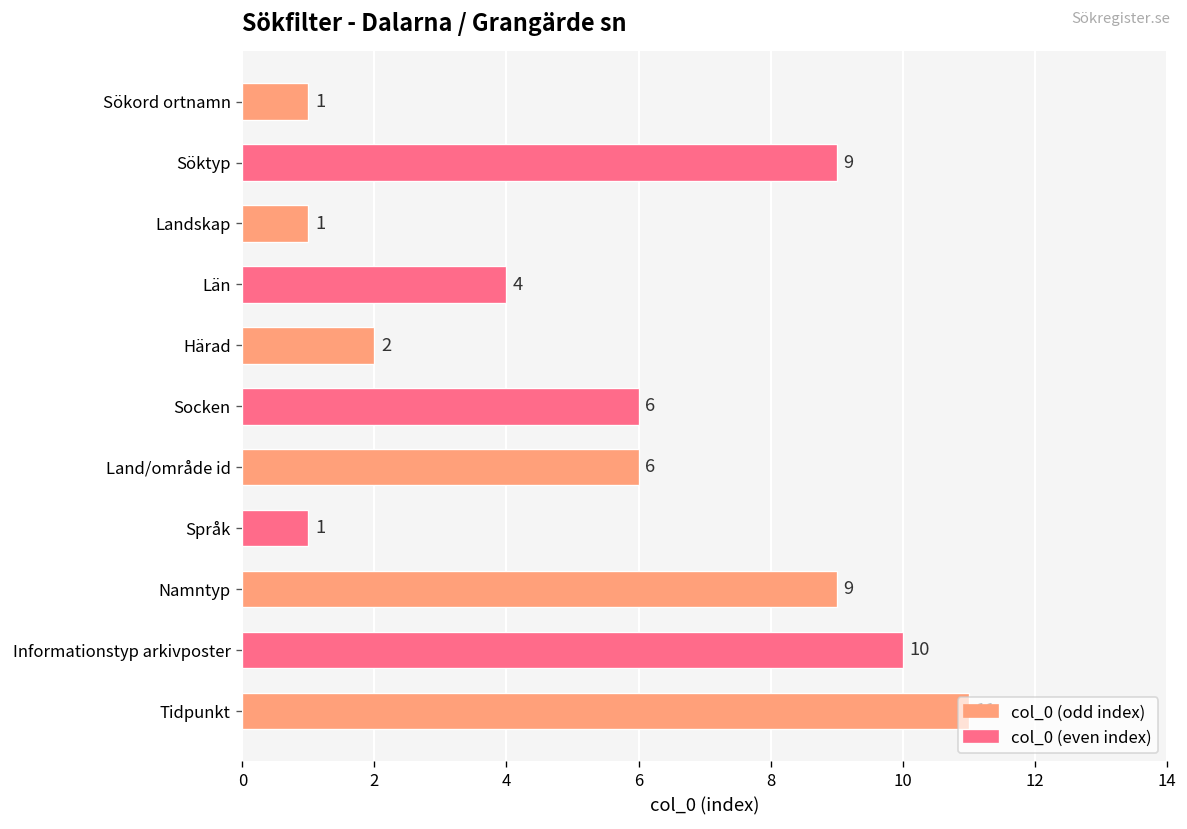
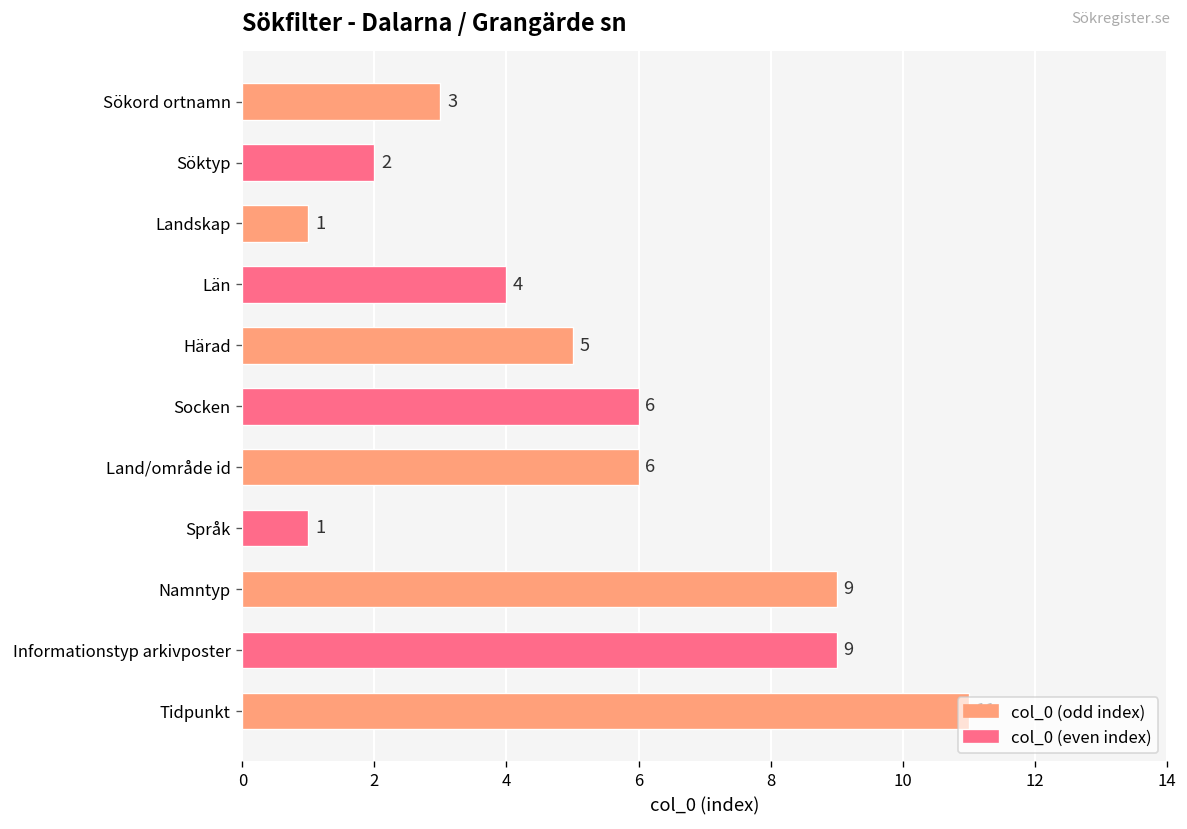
Sökord ortnamn: 1 -> 3
Söktyp: 9 -> 2
Härad: 2 -> 5
Informationstyp arkivposter: 10 -> 9
